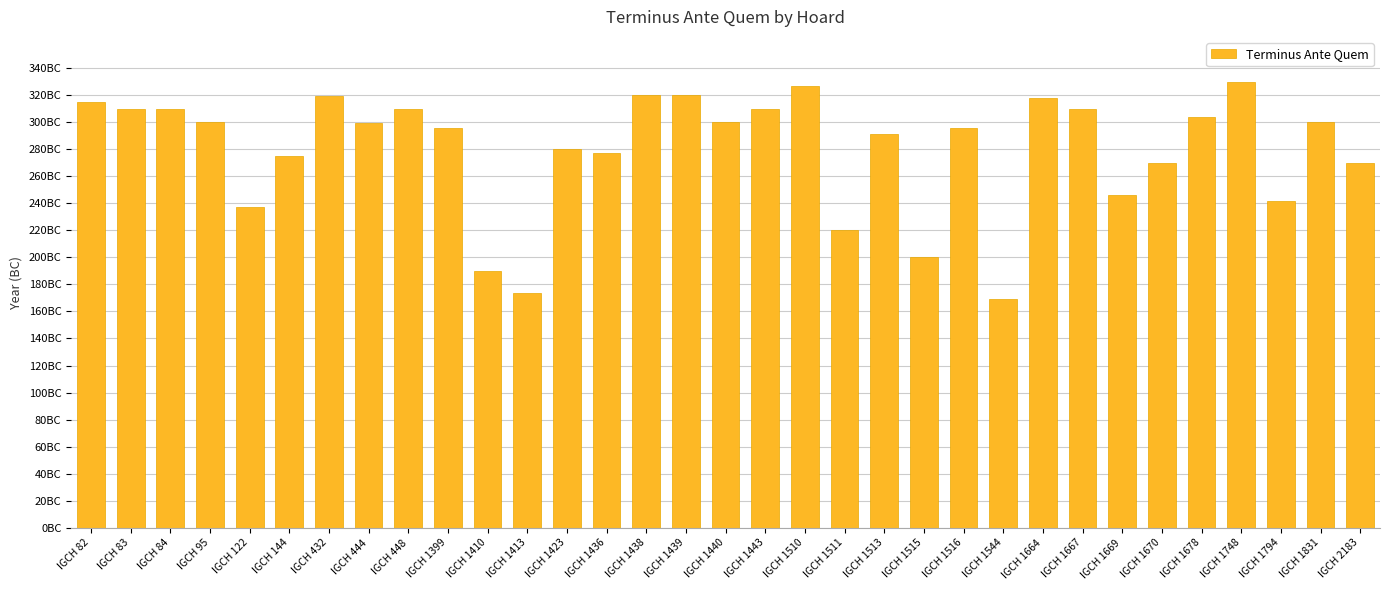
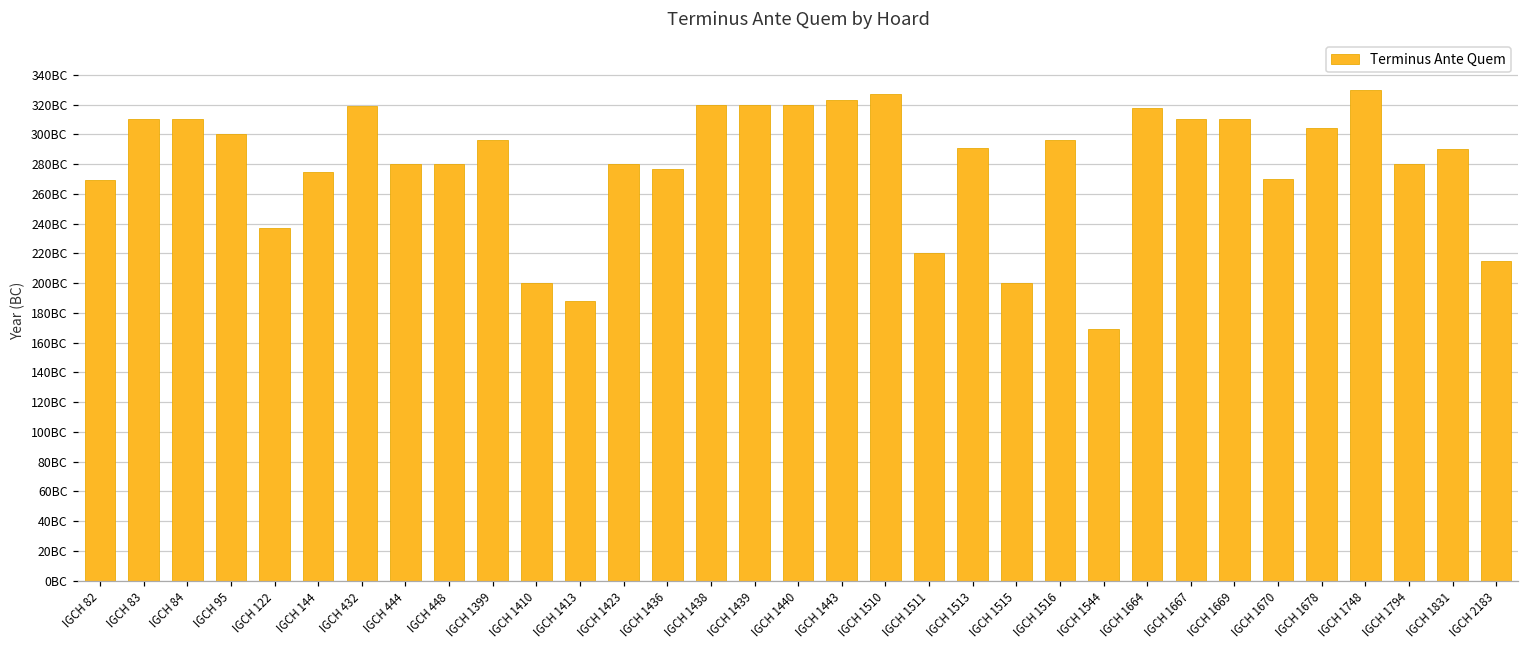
IGCH 82: 315BC -> 269BC
IGCH 444: 299BC -> 280BC
IGCH 448: 310BC -> 280BC
IGCH 1410: 190BC -> 200BC
IGCH 1413: 174BC -> 188BC
IGCH 1440: 300BC -> 320BC
IGCH 1443: 310BC -> 323BC
IGCH 1669: 246BC -> 310BC
IGCH 1794: 242BC -> 280BC
IGCH 1831: 300BC -> 290BC
IGCH 2183: 270BC -> 215BC
